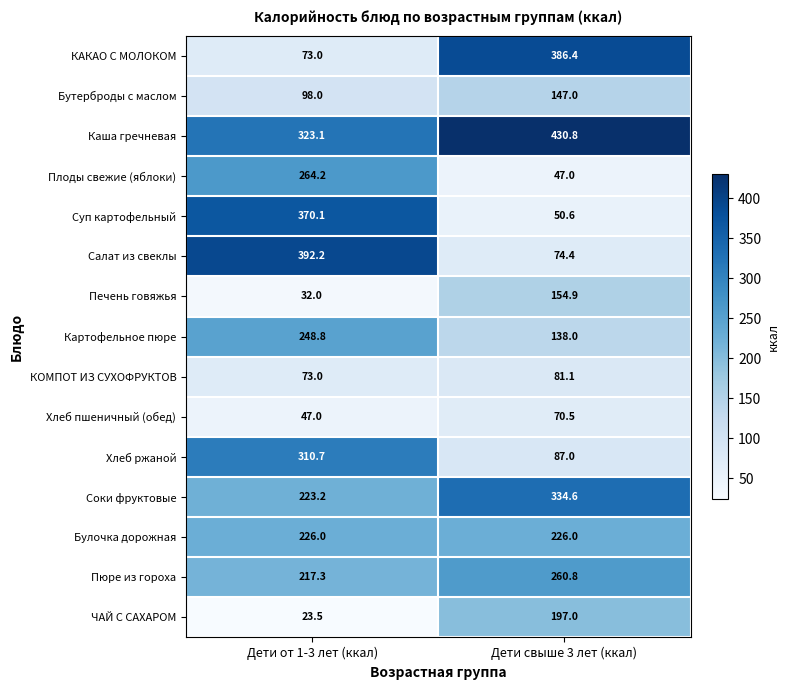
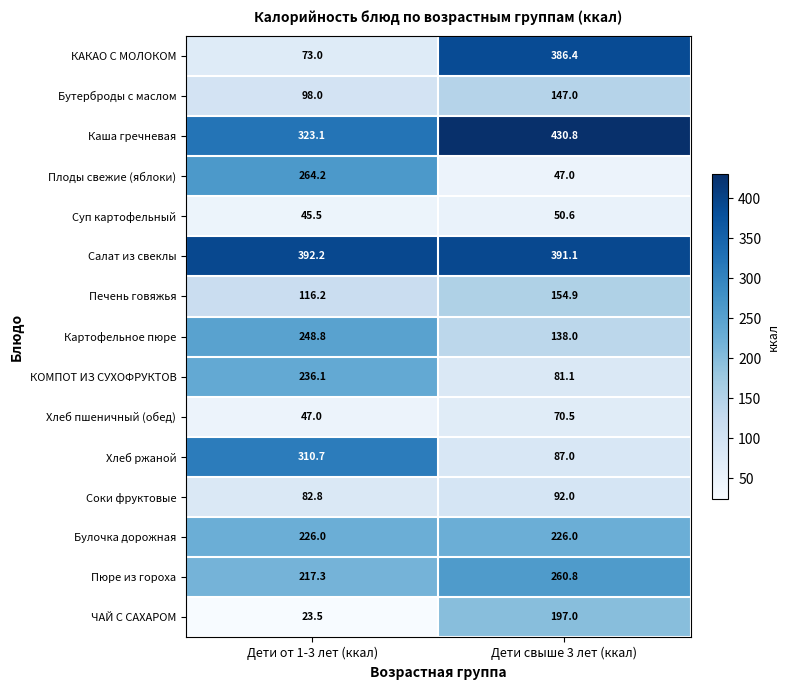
Суп картофельный, Дети от 1-3 лет (ккал): 370.1 -> 45.5
Салат из свеклы, Дети свыше 3 лет (ккал): 74.4 -> 391.1
Печень говяжья, Дети от 1-3 лет (ккал): 32.0 -> 116.2
КОМПОТ ИЗ СУХОФРУКТОВ, Дети от 1-3 лет (ккал): 73.0 -> 236.1
Соки фруктовые, Дети от 1-3 лет (ккал): 223.2 -> 82.8
Соки фруктовые, Дети свыше 3 лет (ккал): 334.6 -> 92.0
